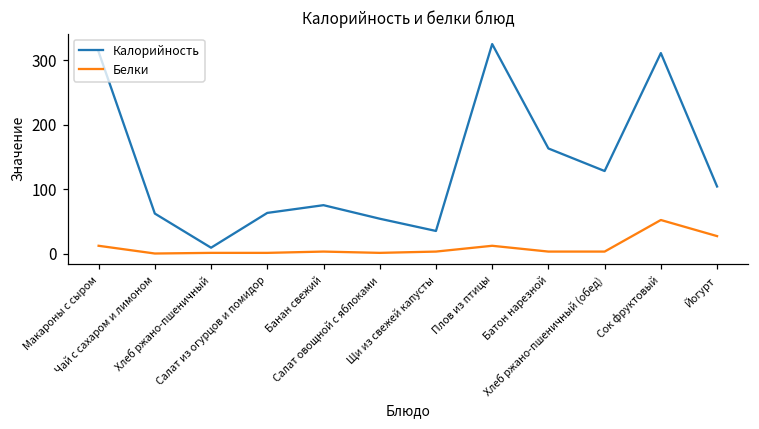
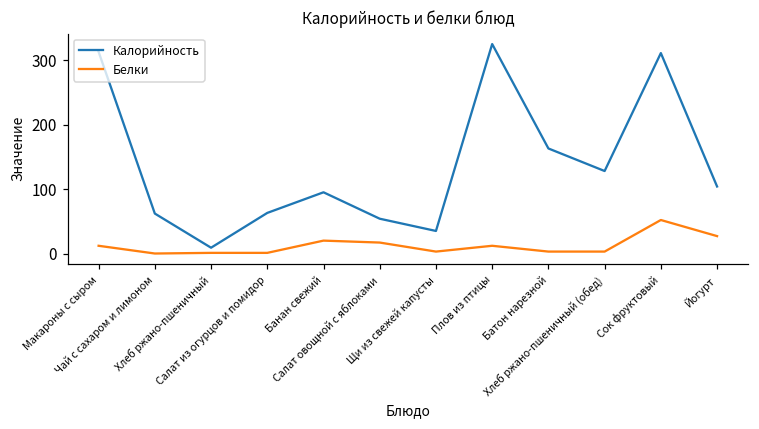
Калорийность, Банан свежий: 80 -> 100
Белки, Банан свежий: 0 -> 20
Белки, Салат овощной с яблоками: 0 -> 20
